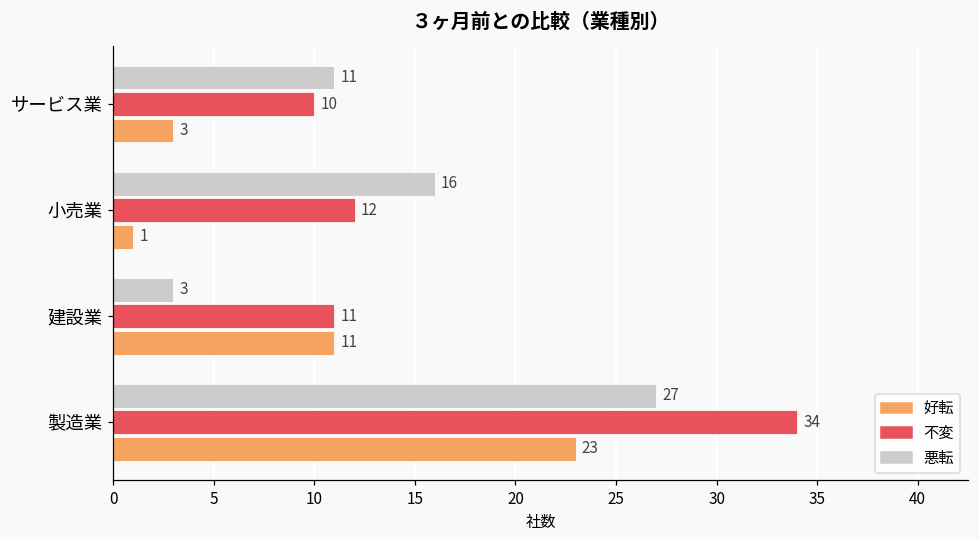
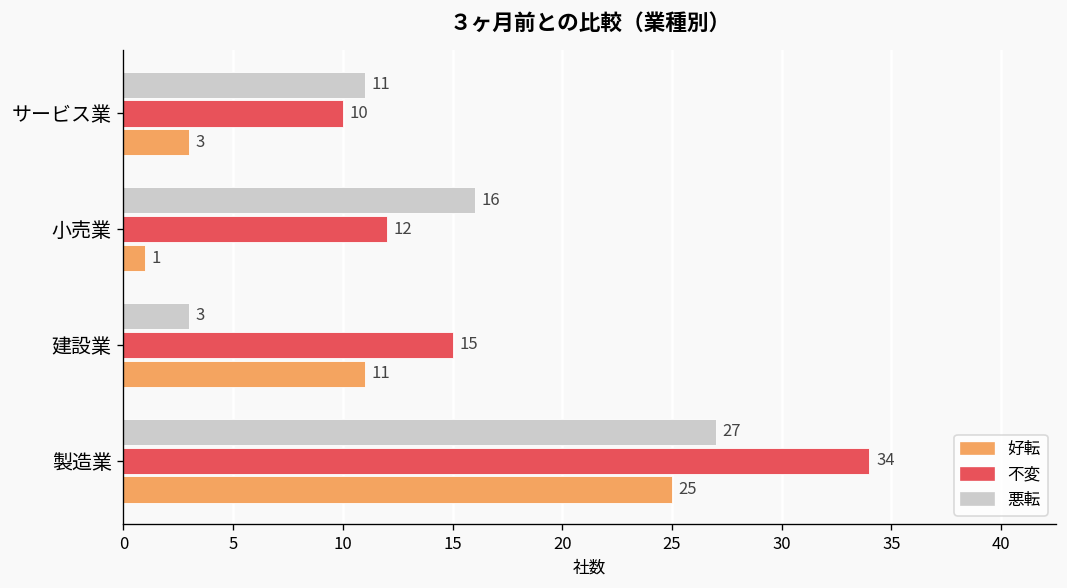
不変, 建設業: 11 -> 15
好転, 製造業: 23 -> 25
